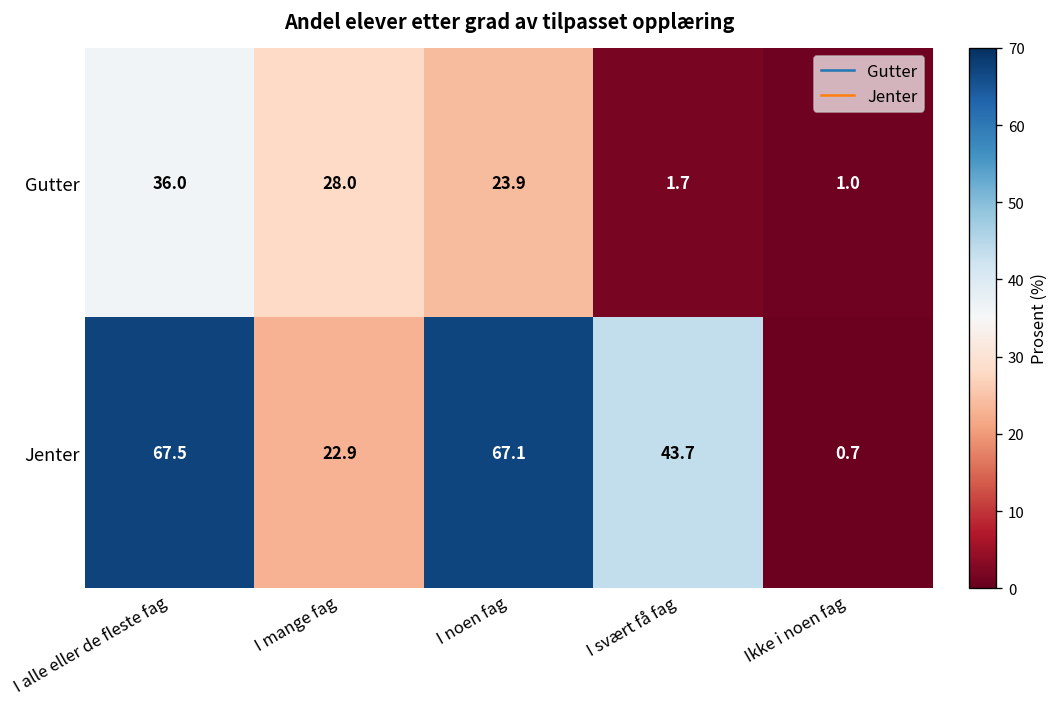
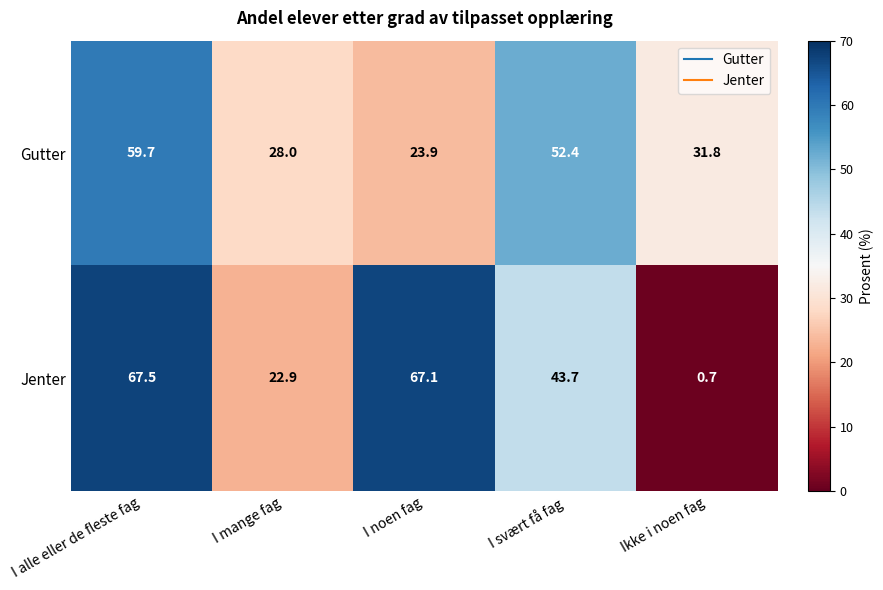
Gutter, I alle eller de fleste fag: 36.0 -> 59.7
Gutter, I svært få fag: 1.7 -> 52.4
Gutter, Ikke i noen fag: 1.0 -> 31.8
